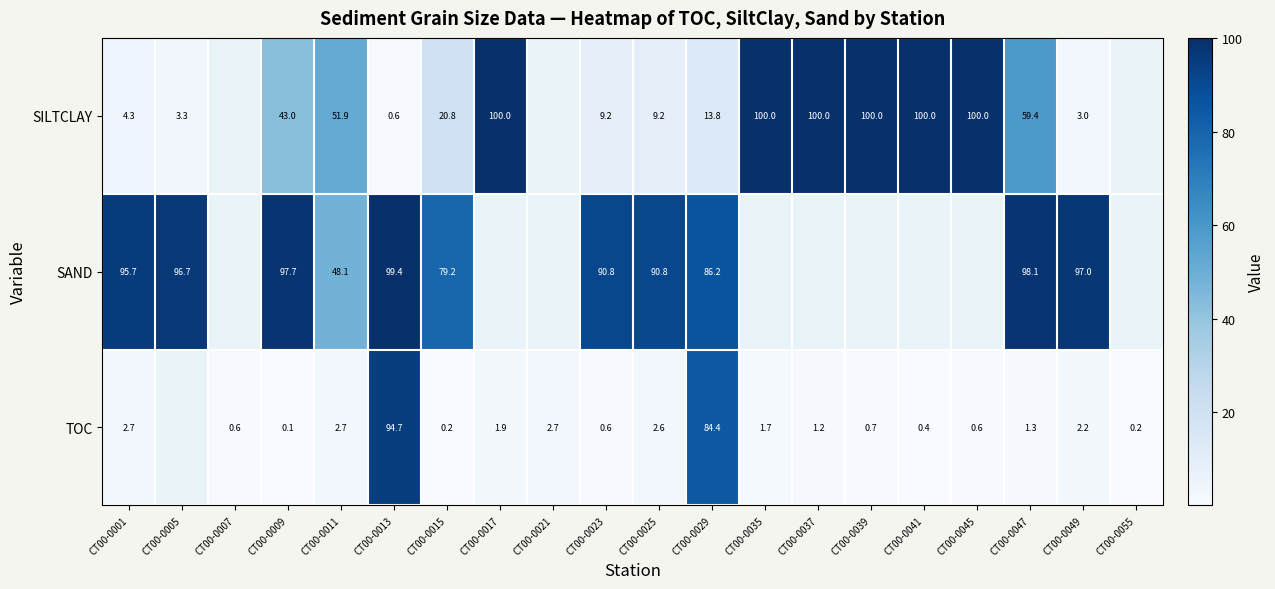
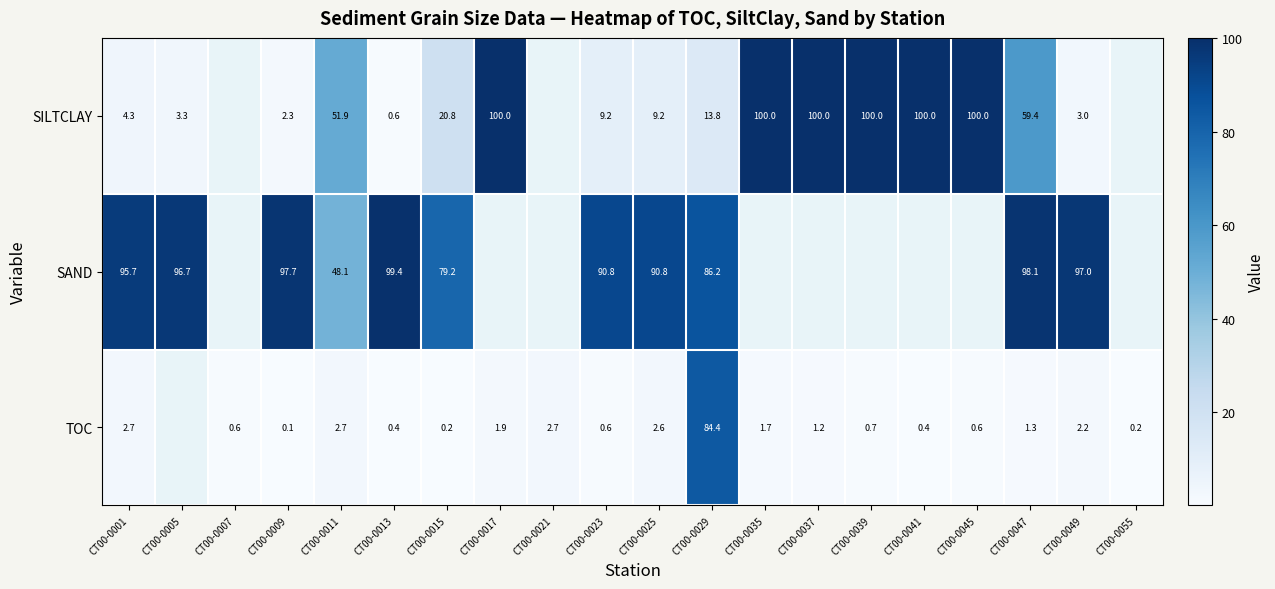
SILTCLAY, CT00-0009: 43.0 -> 2.3
TOC, CT00-0013: 94.7 -> 0.4
